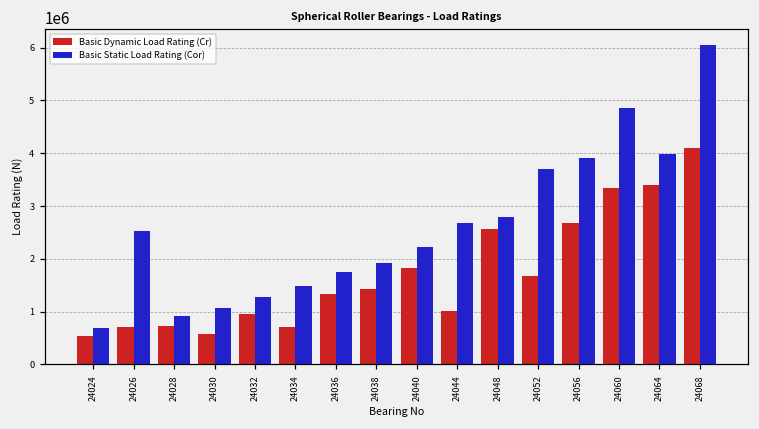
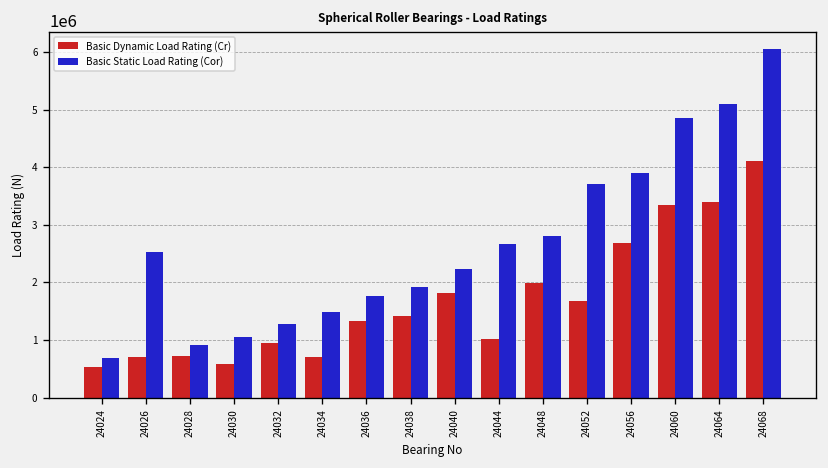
Basic Dynamic Load Rating (Cr), 24048: 2600000 -> 2000000
Basic Static Load Rating (Cor), 24064: 4000000 -> 5100000
